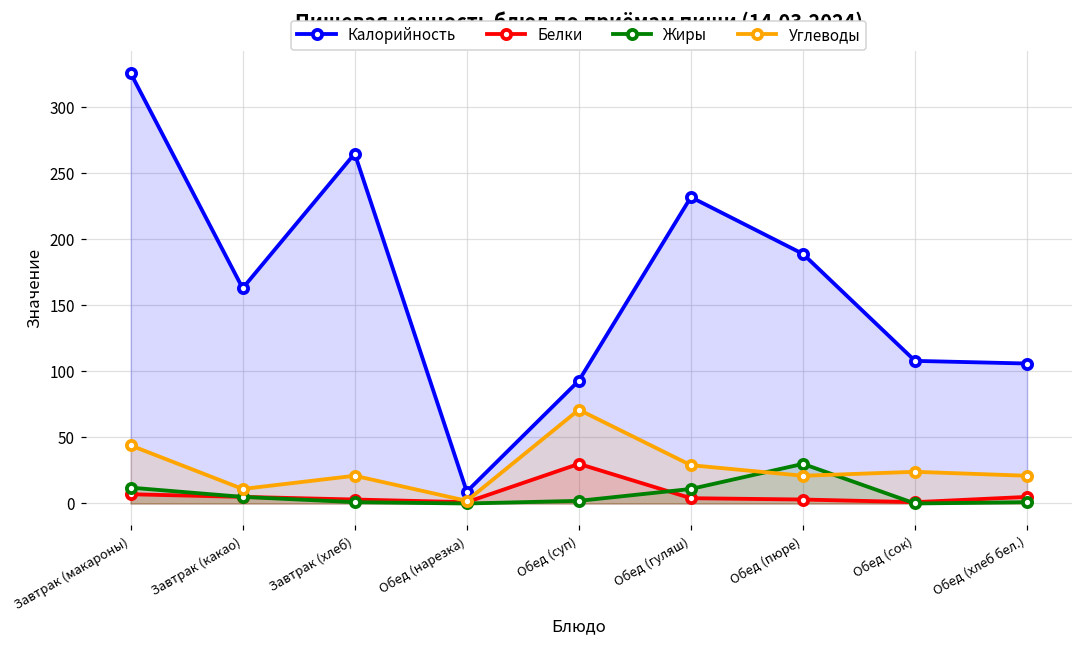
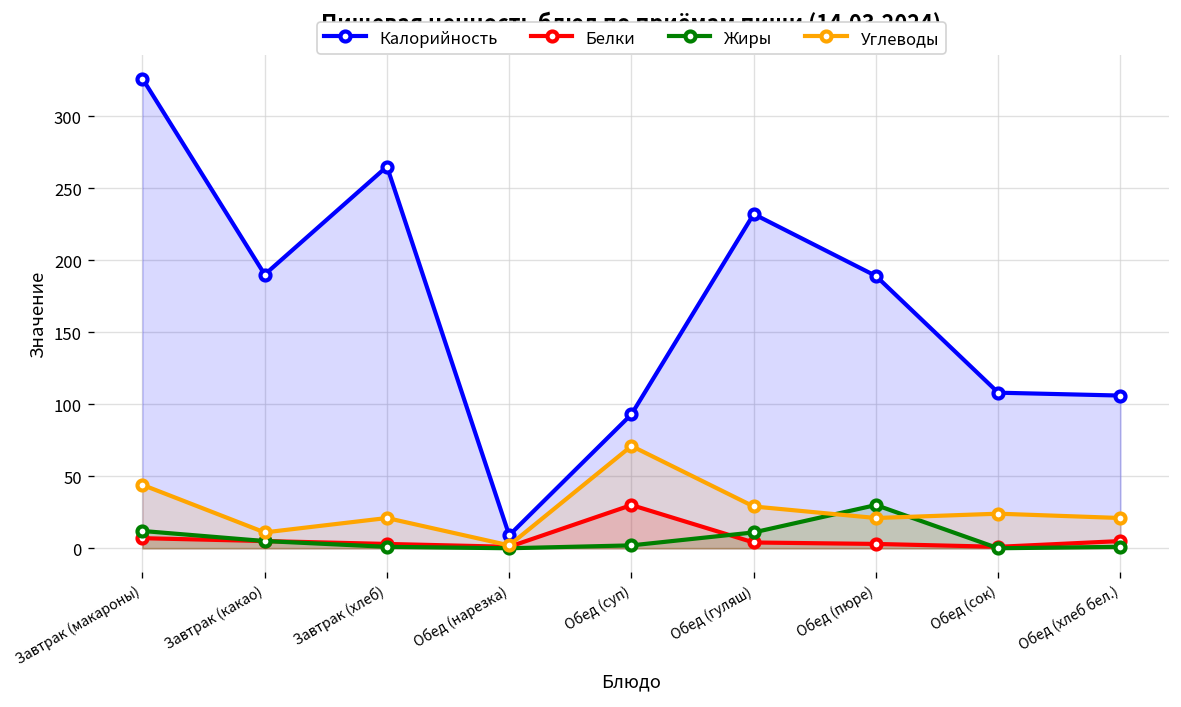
Калорийность, Завтрак (какао): 163 -> 190
